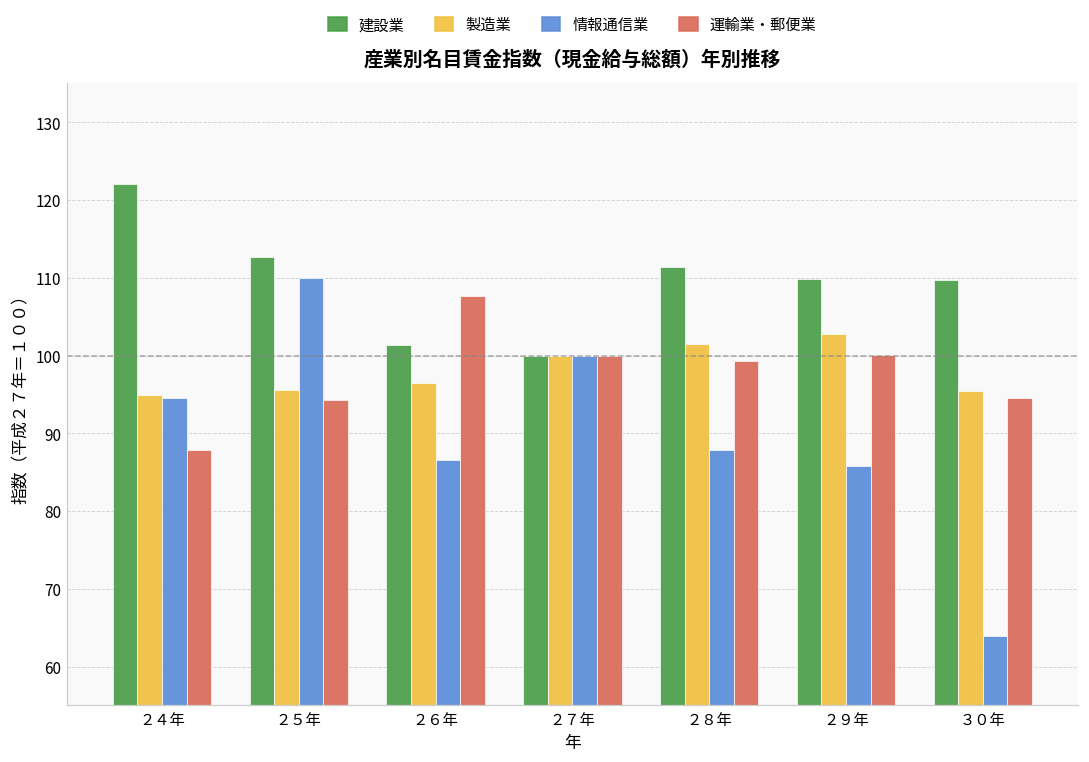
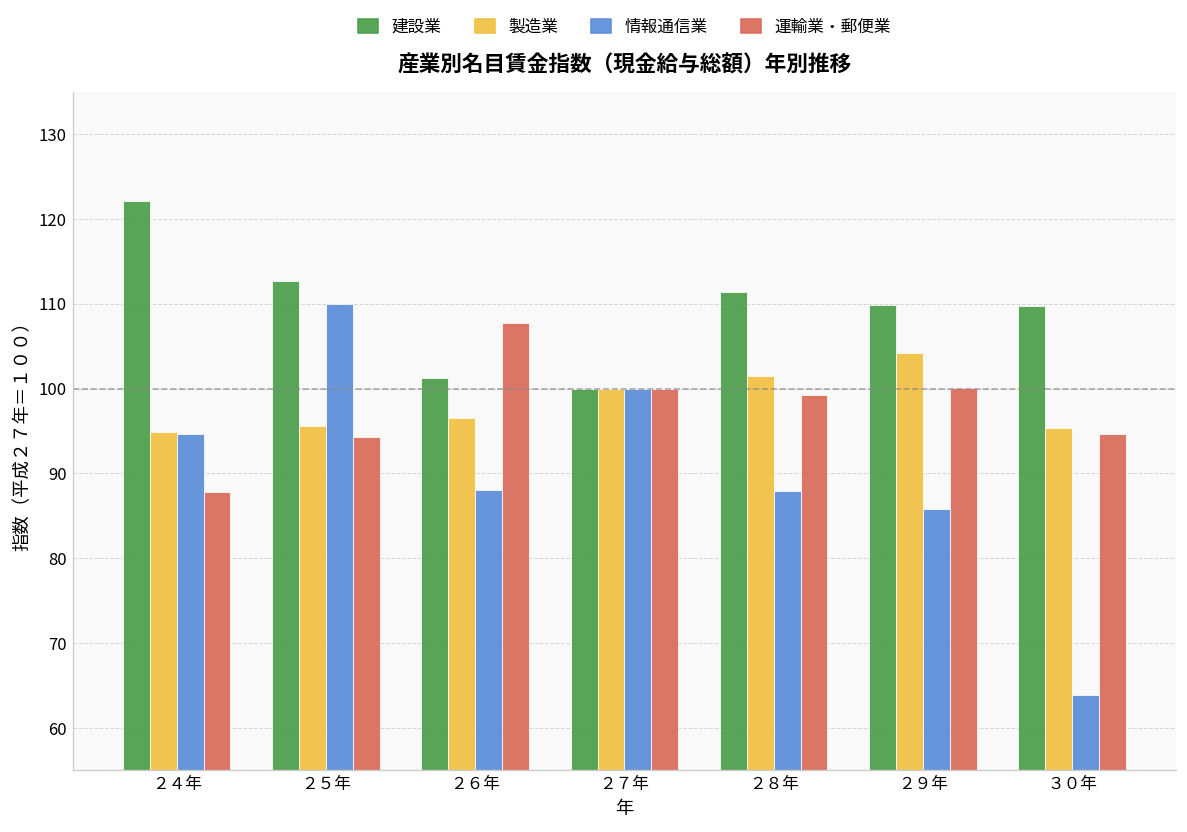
情報通信業, ２６年: 87 -> 88
製造業, ２９年: 103 -> 104
